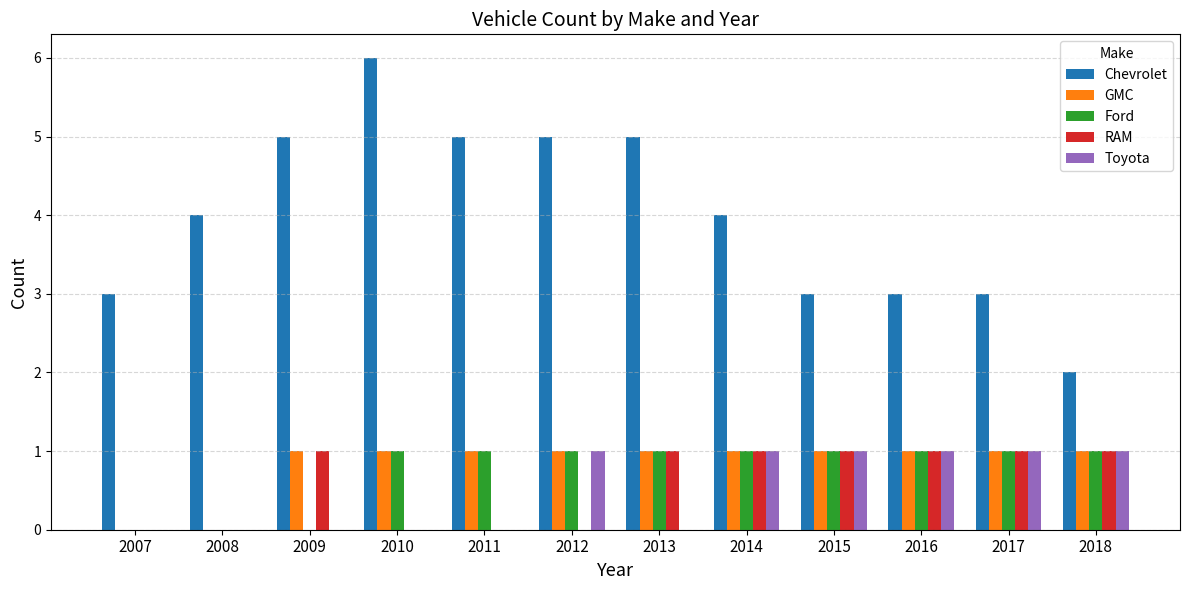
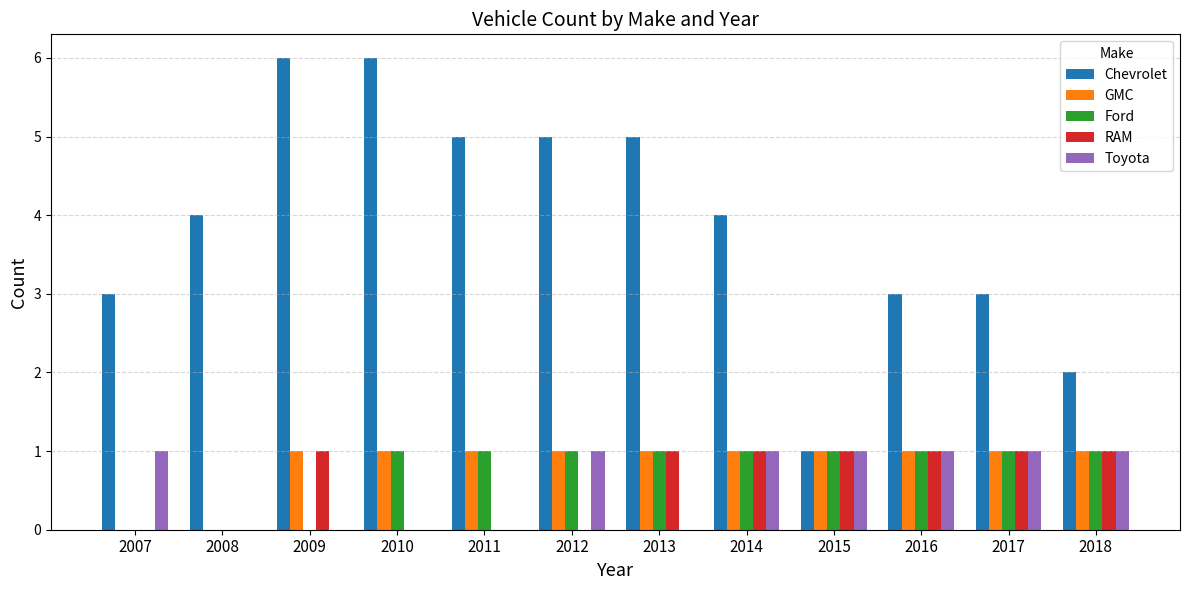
Toyota, 2007: 0 -> 1
Chevrolet, 2009: 5 -> 6
Chevrolet, 2015: 3 -> 1
